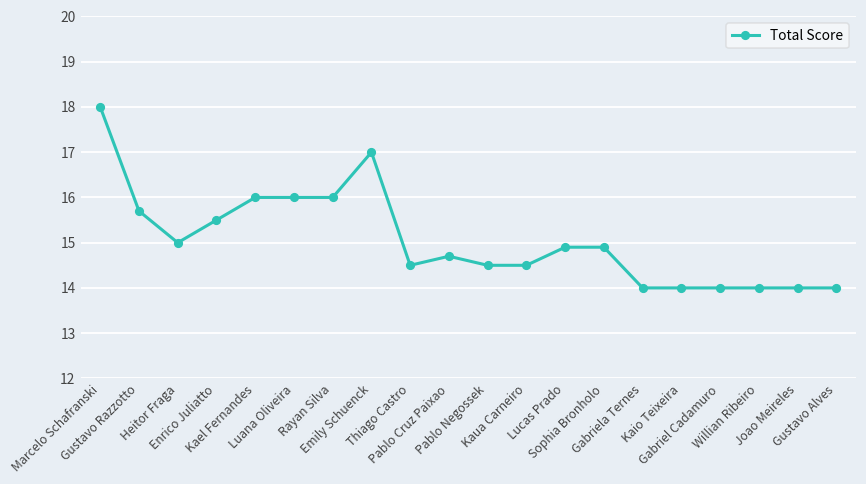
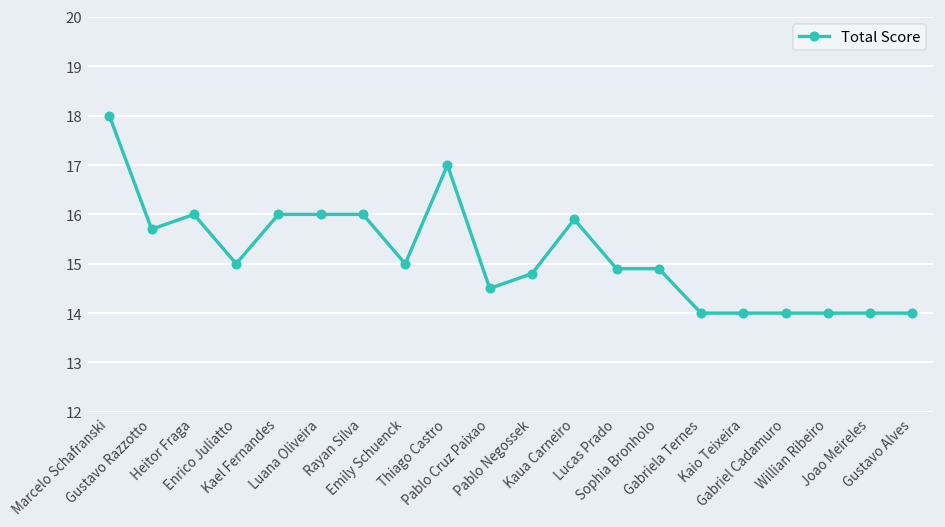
Heitor Fraga: 15 -> 16
Enrico Juliatto: 15.5 -> 15.0
Emily Schuenck: 17 -> 15
Thiago Castro: 14.5 -> 17.0
Pablo Cruz Paixao: 14.7 -> 14.5
Pablo Negossek: 14.5 -> 14.8
Kaua Carneiro: 14.5 -> 15.9
